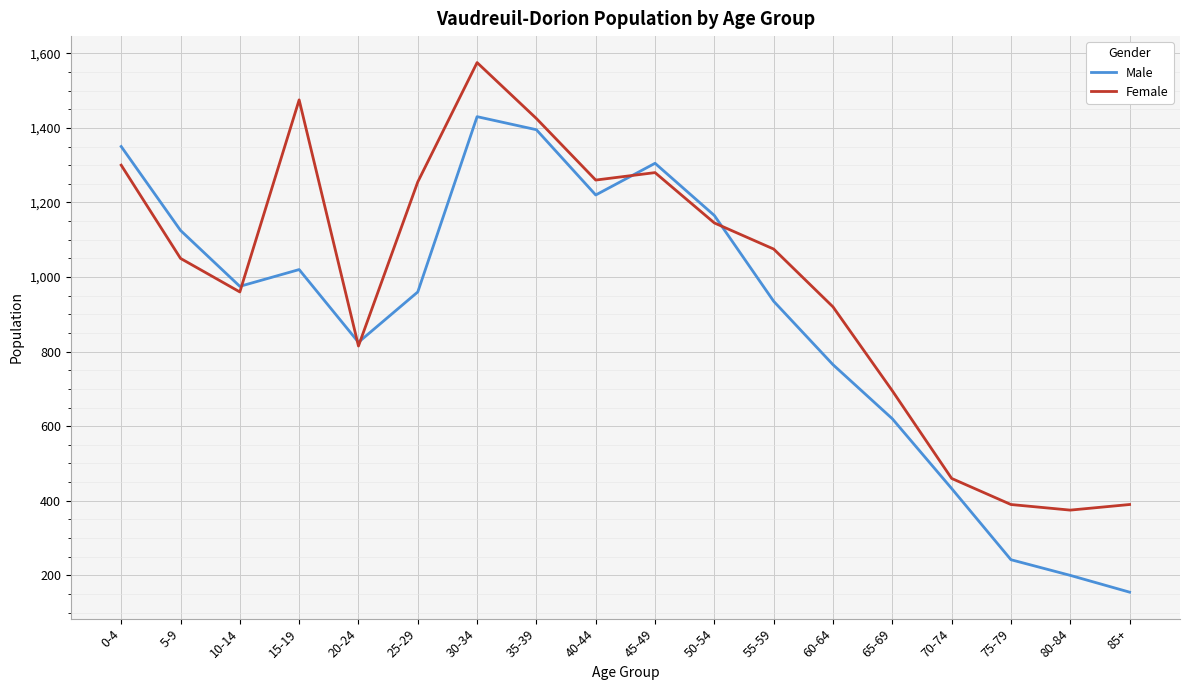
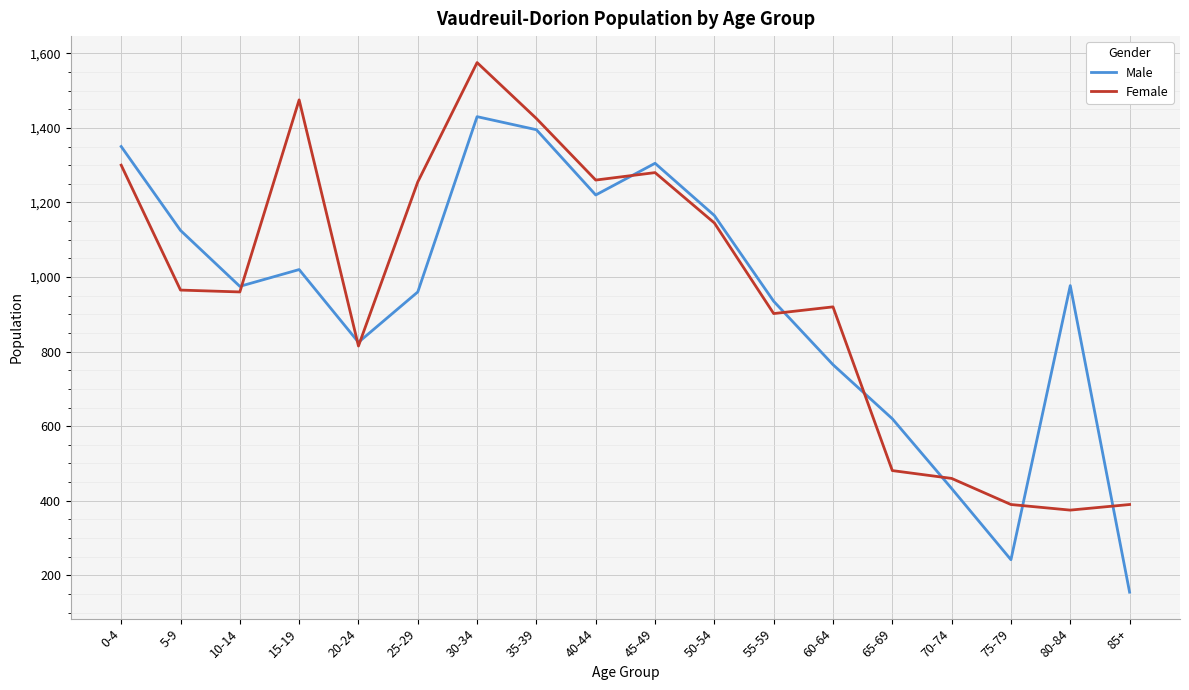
Female, 5-9: 1,050 -> 970
Female, 55-59: 1,080 -> 900
Female, 65-69: 700 -> 480
Male, 80-84: 200 -> 980
